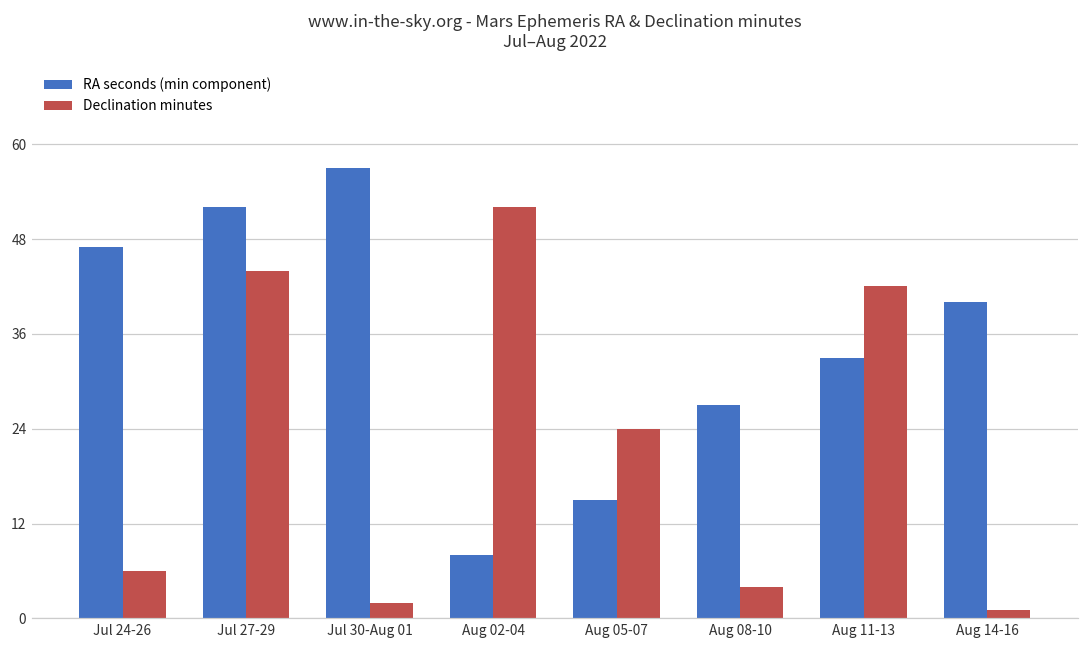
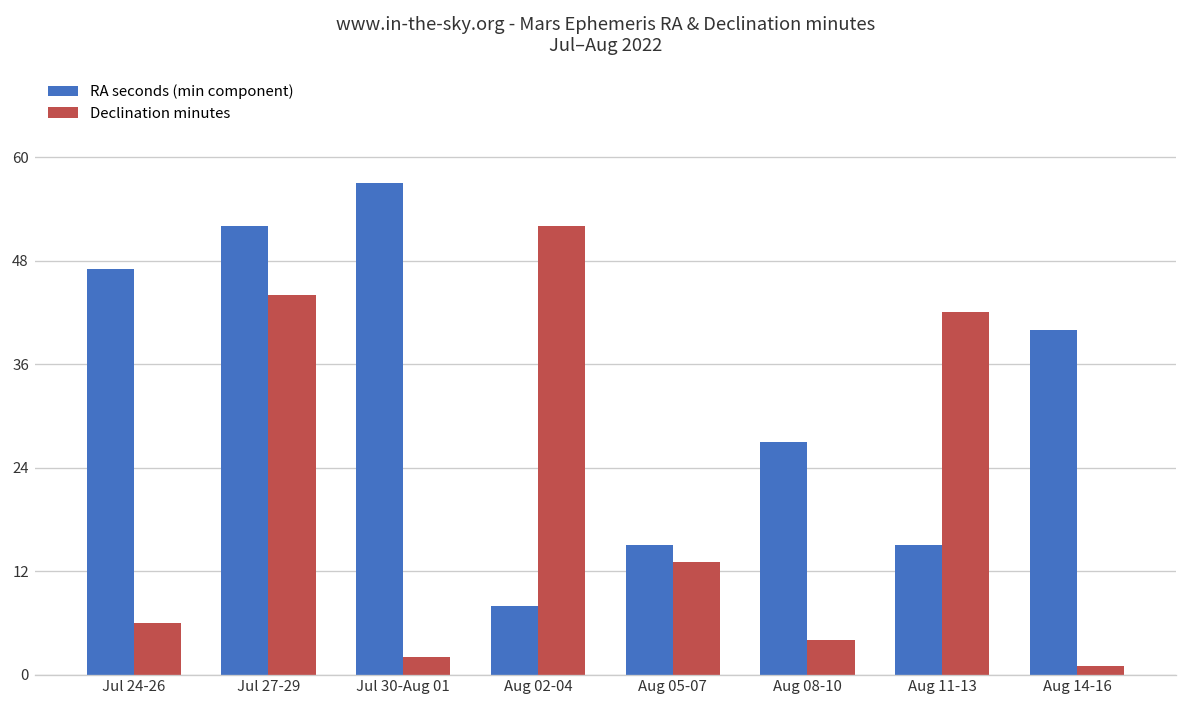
Declination minutes, Aug 05-07: 24 -> 13
RA seconds (min component), Aug 11-13: 33 -> 15
